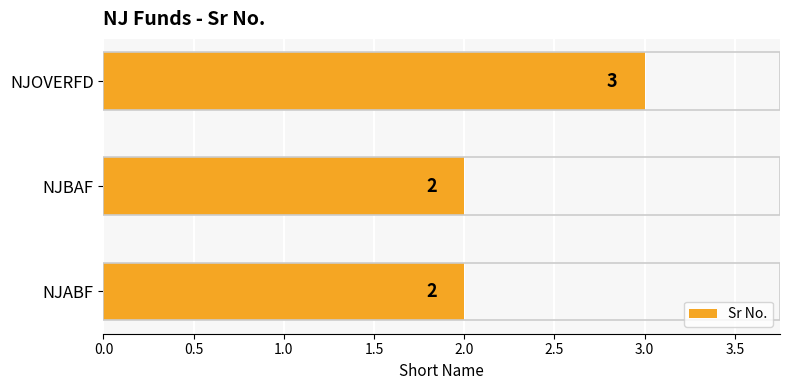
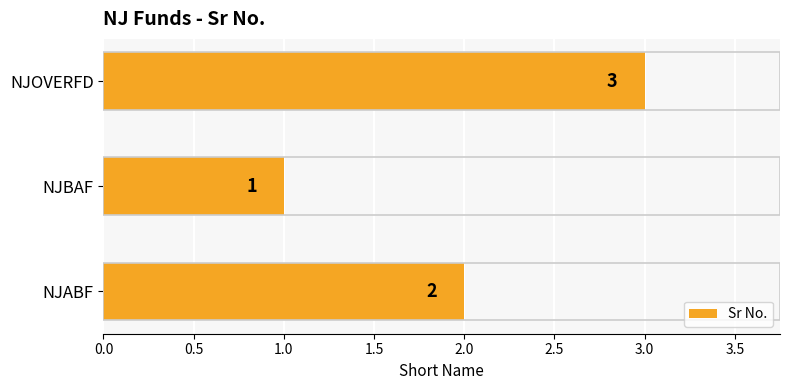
NJBAF: 2 -> 1
